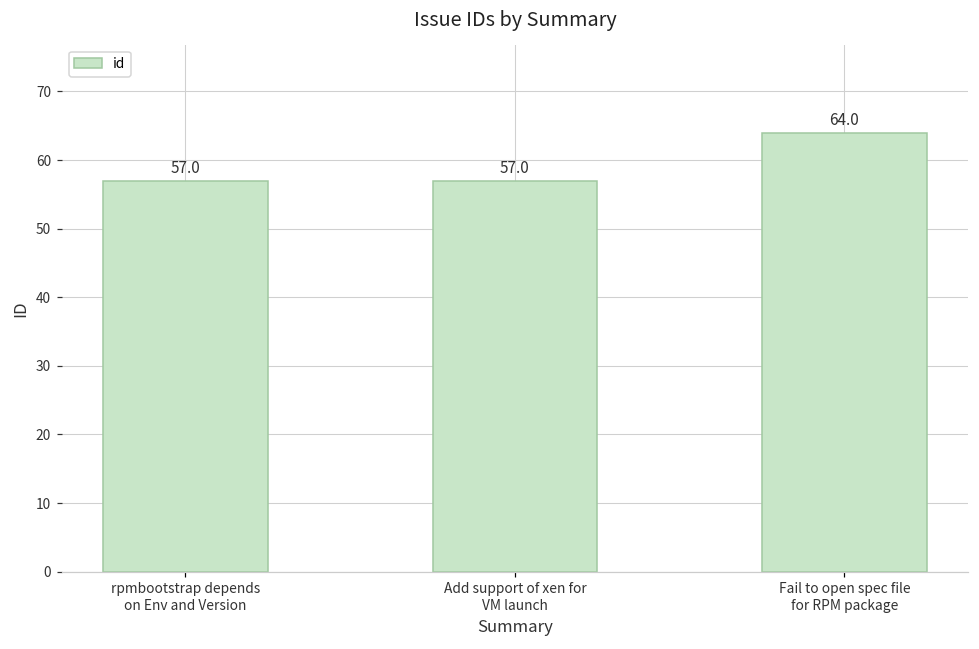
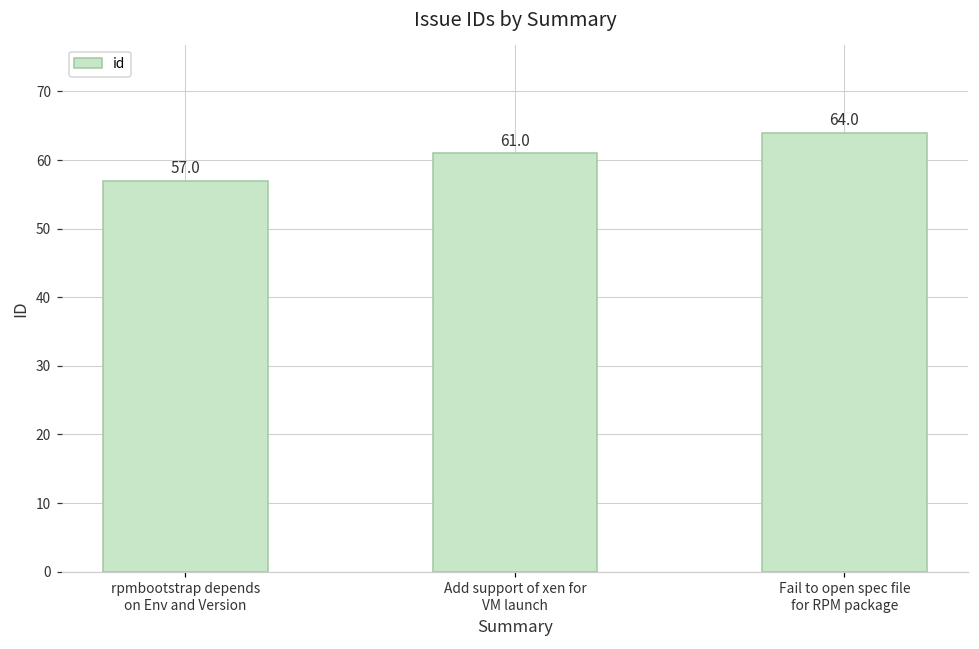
Add support of xen for VM launch: 57.0 -> 61.0
